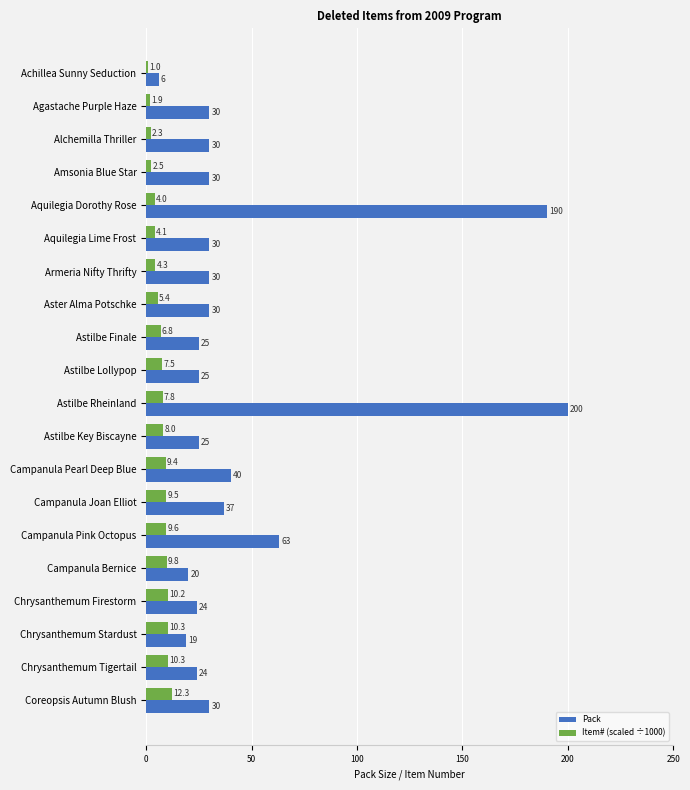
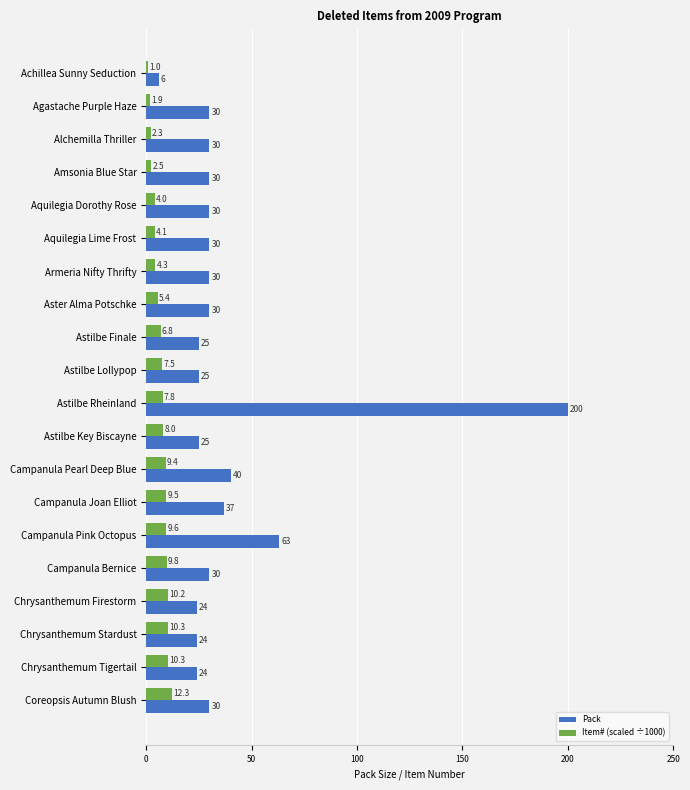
Pack, Aquilegia Dorothy Rose: 190 -> 30
Pack, Campanula Bernice: 20 -> 30
Pack, Chrysanthemum Stardust: 19 -> 24
